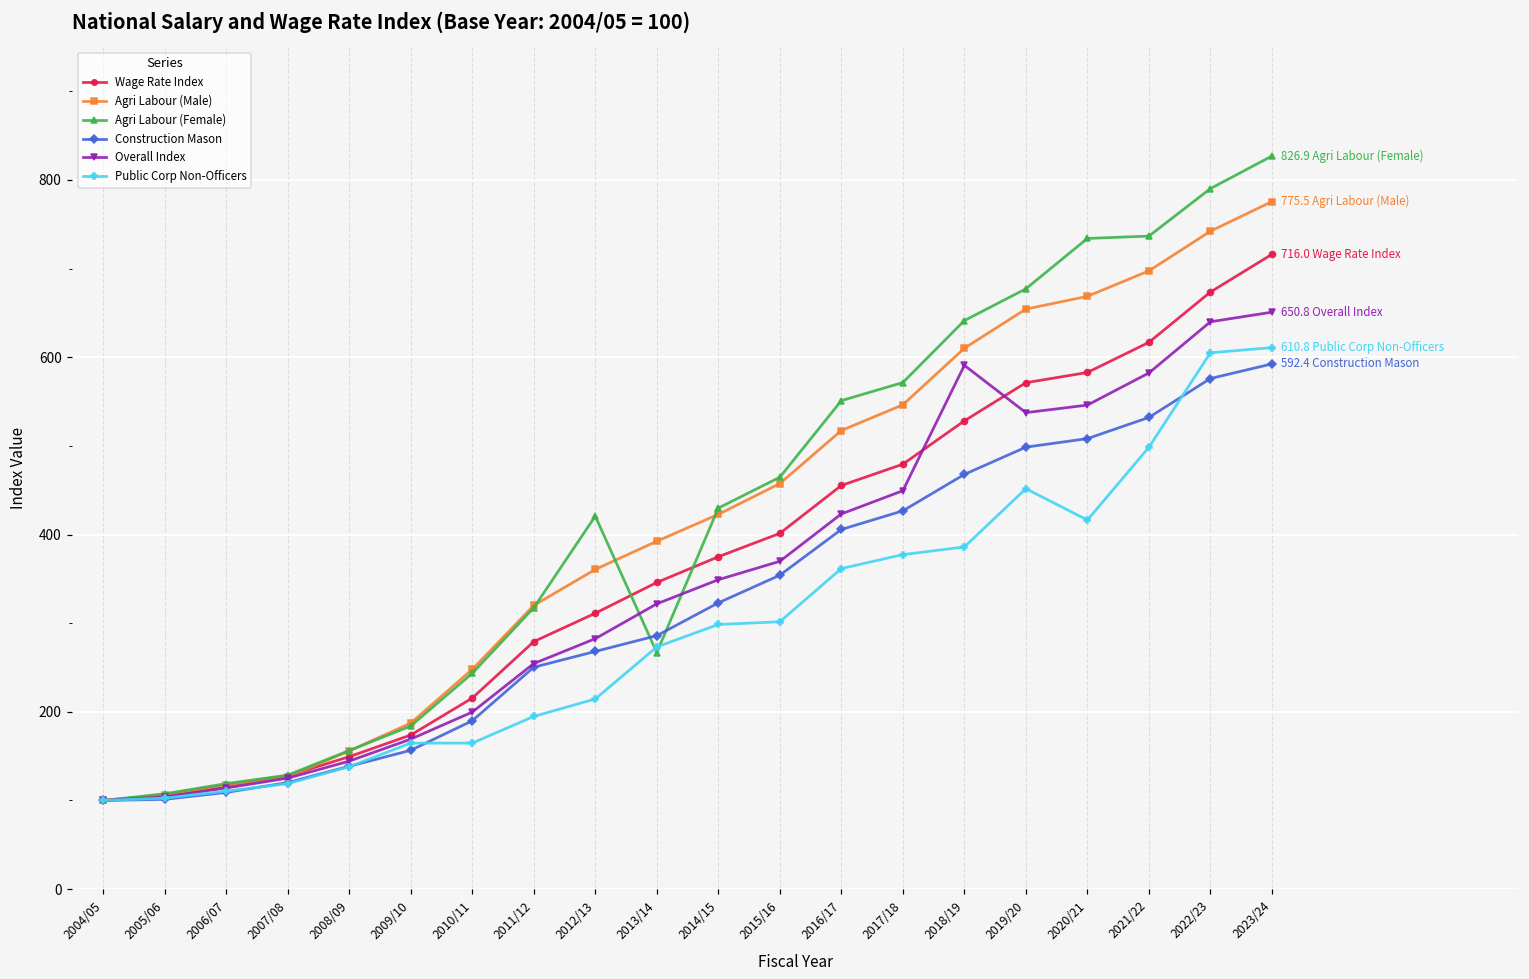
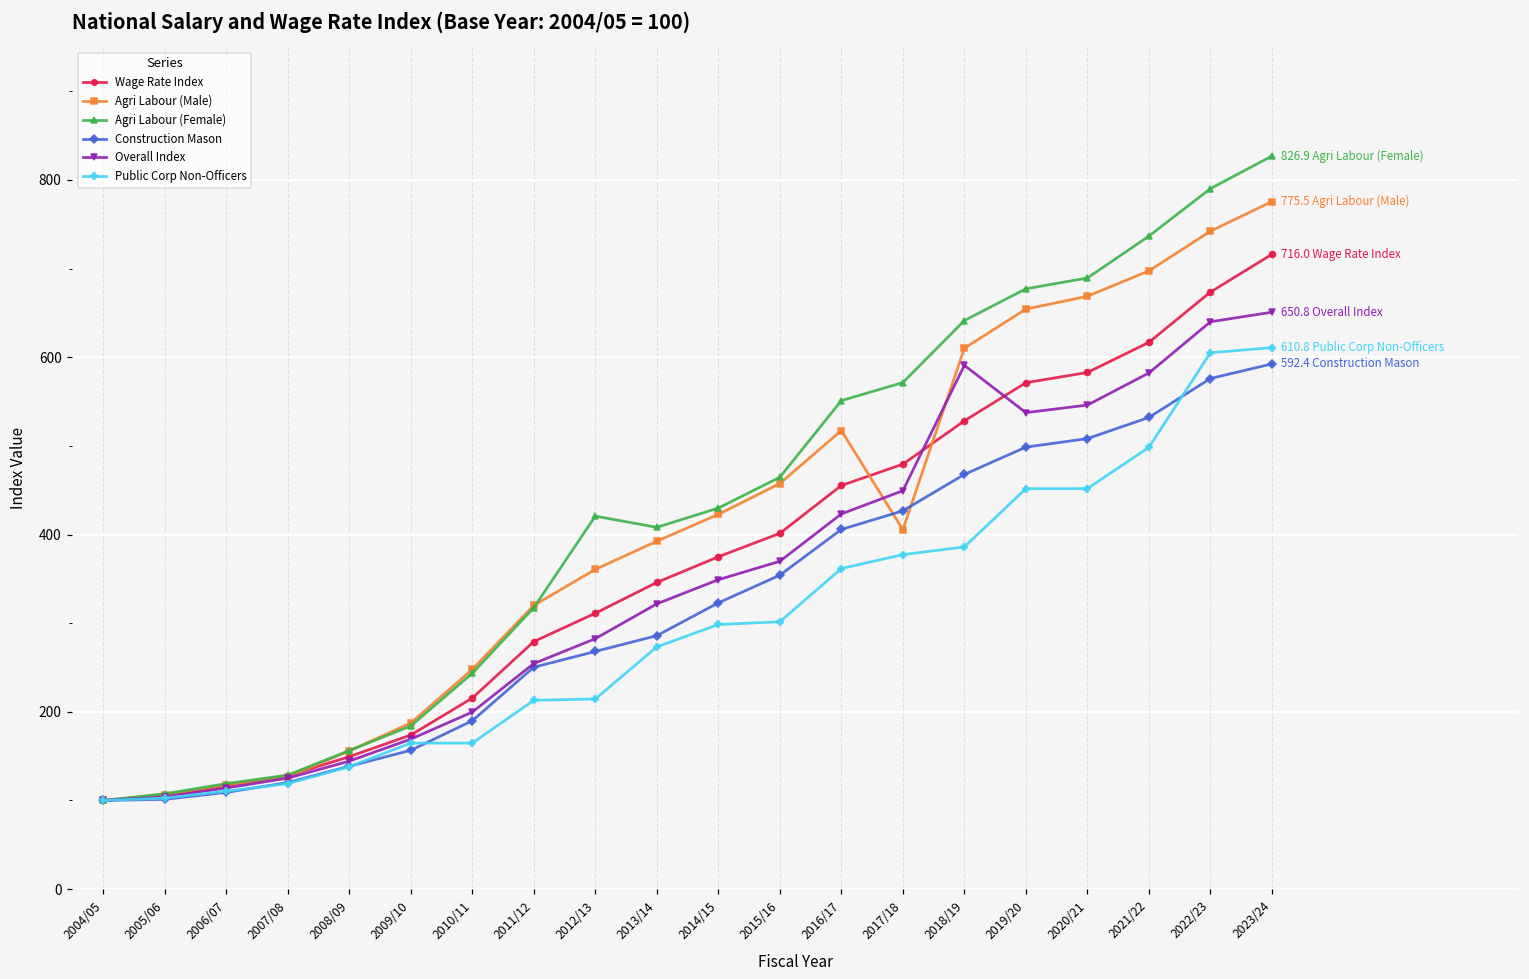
Public Corp Non-Officers, 2011/12: 190 -> 210
Agri Labour (Female), 2013/14: 270 -> 410
Agri Labour (Male), 2017/18: 550 -> 410
Agri Labour (Female), 2020/21: 730 -> 690
Public Corp Non-Officers, 2020/21: 420 -> 450
